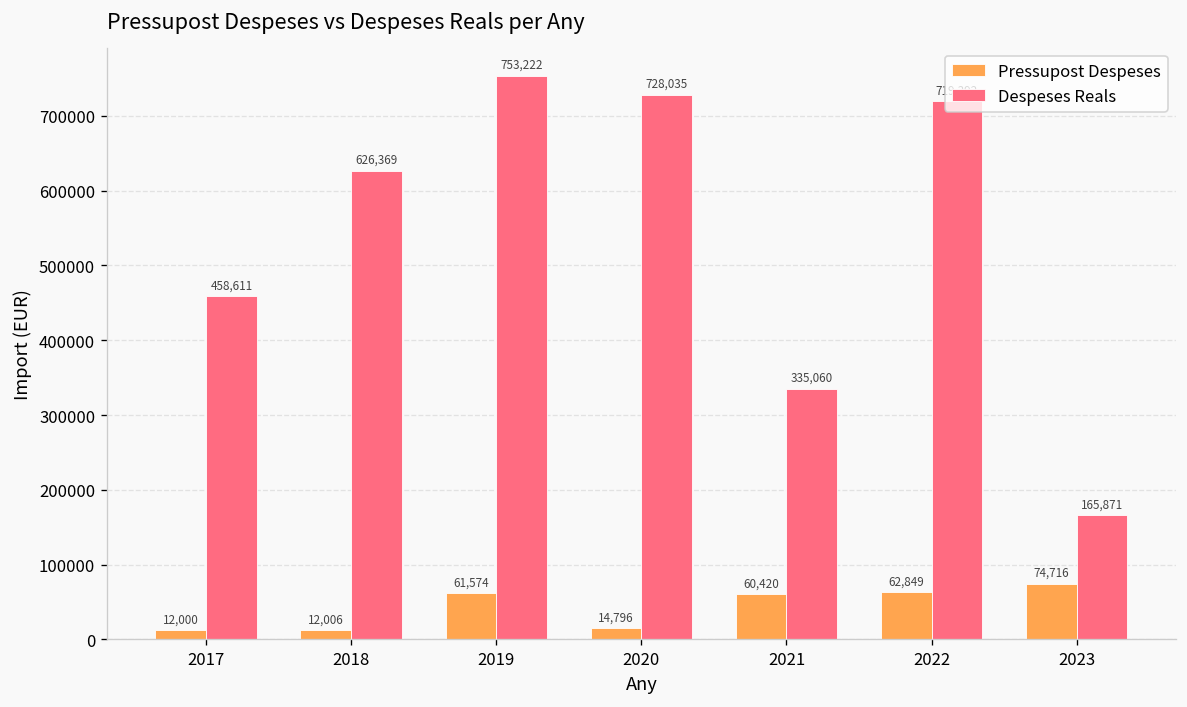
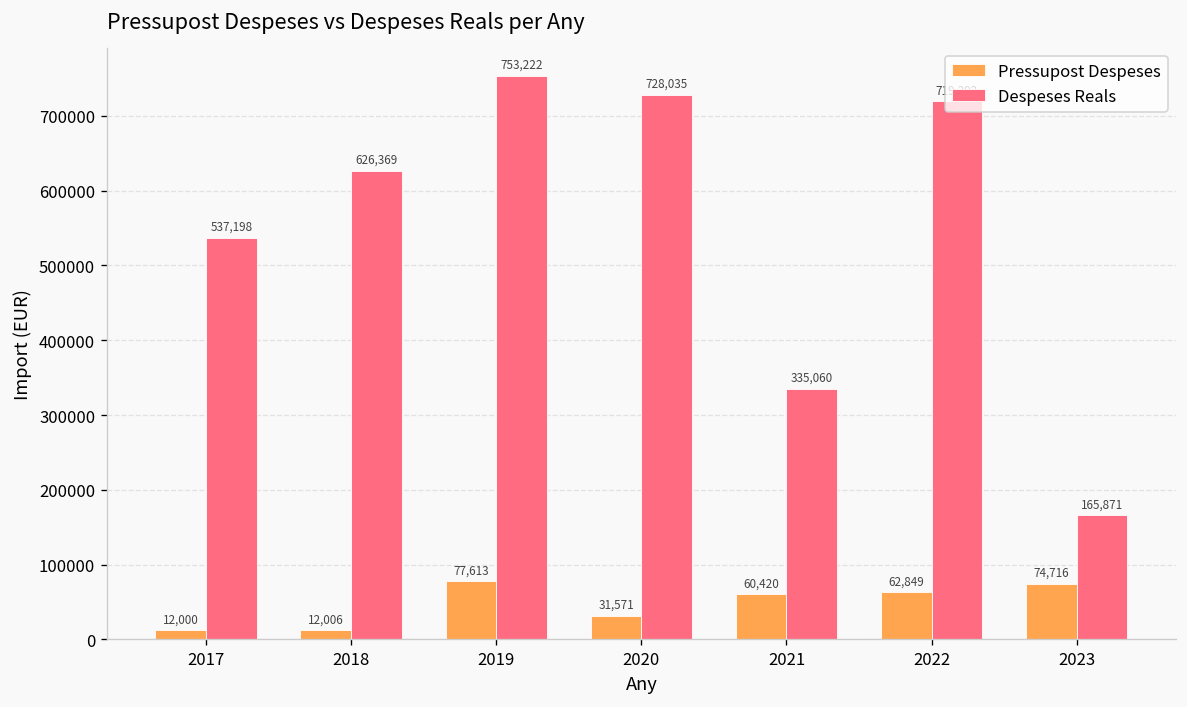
Despeses Reals, 2017: 458,611 -> 537,198
Pressupost Despeses, 2019: 61,574 -> 77,613
Pressupost Despeses, 2020: 14,796 -> 31,571
